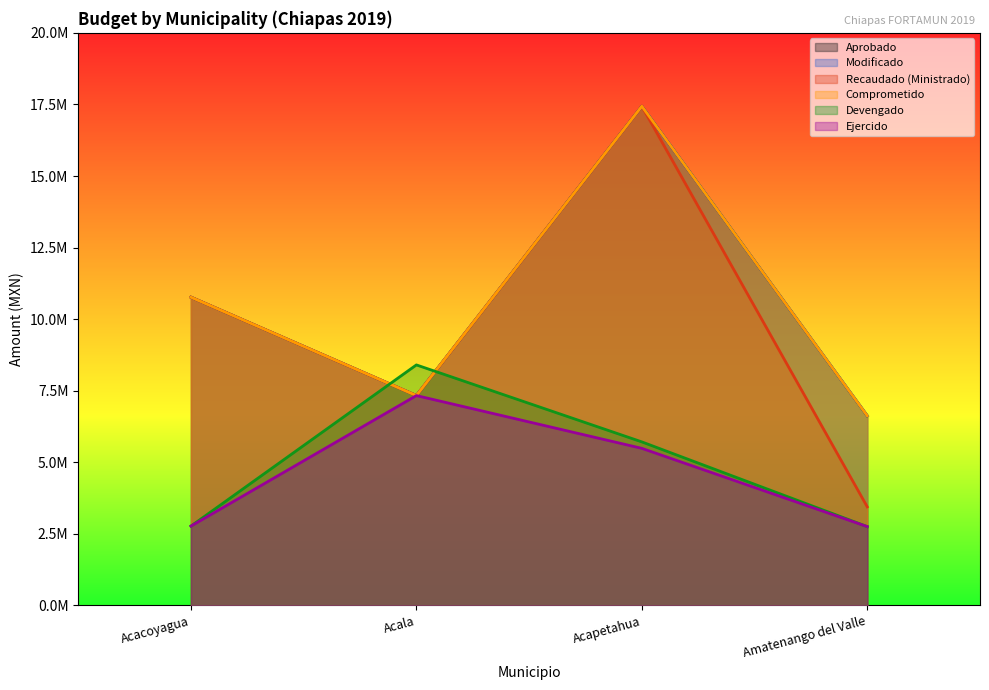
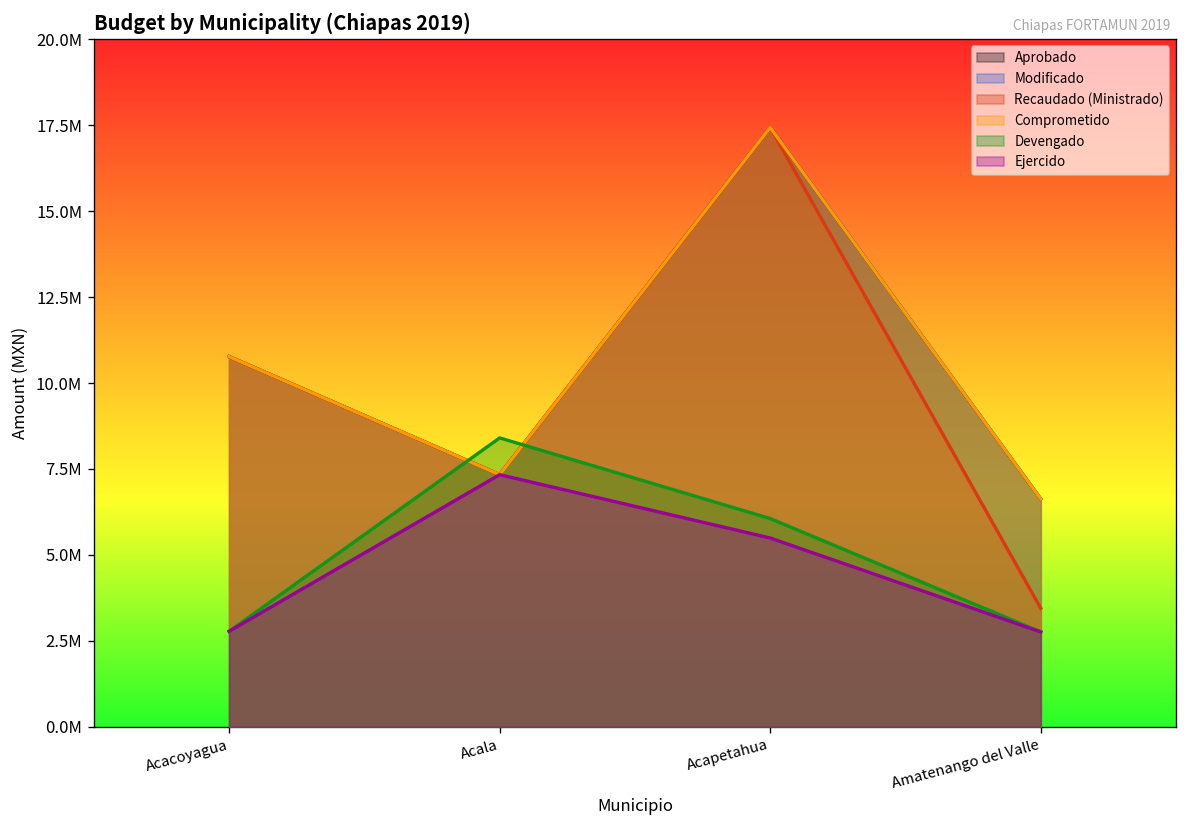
Devengado, Acapetahua: 5700000 -> 6100000
